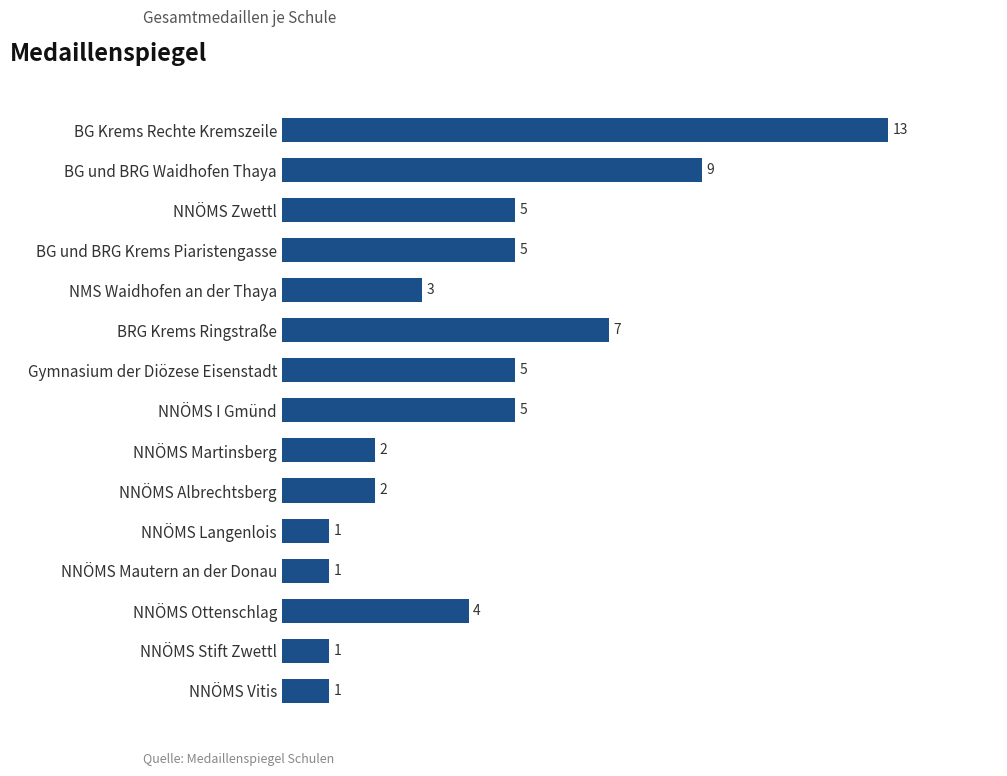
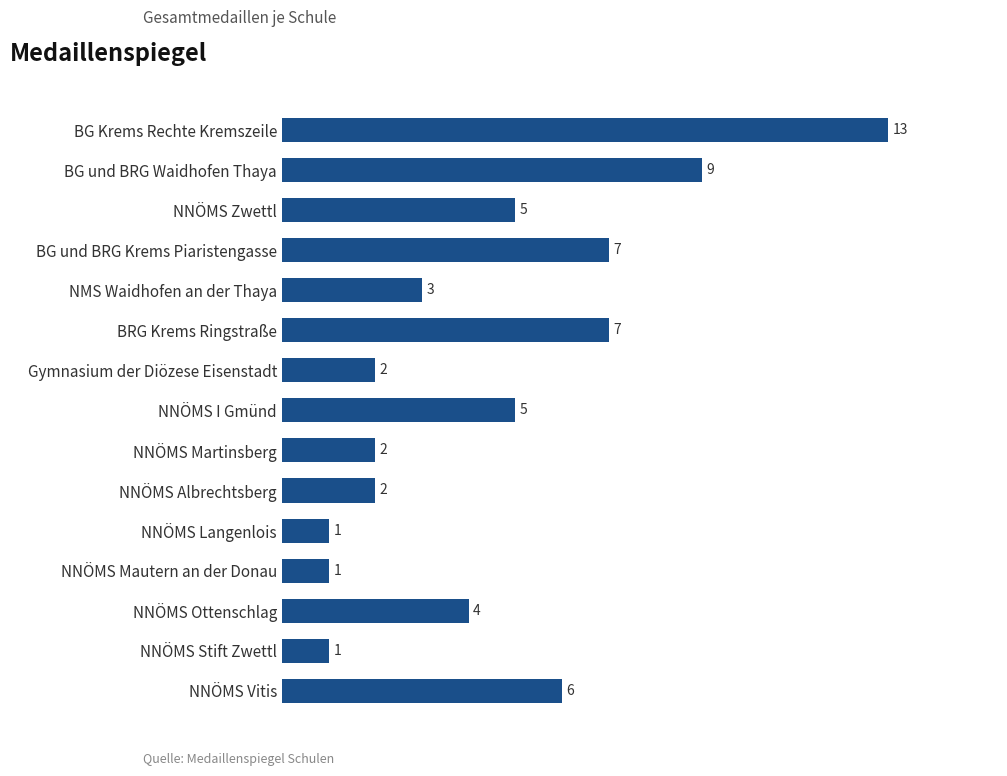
BG und BRG Krems Piaristengasse: 5 -> 7
Gymnasium der Diözese Eisenstadt: 5 -> 2
NNÖMS Vitis: 1 -> 6
